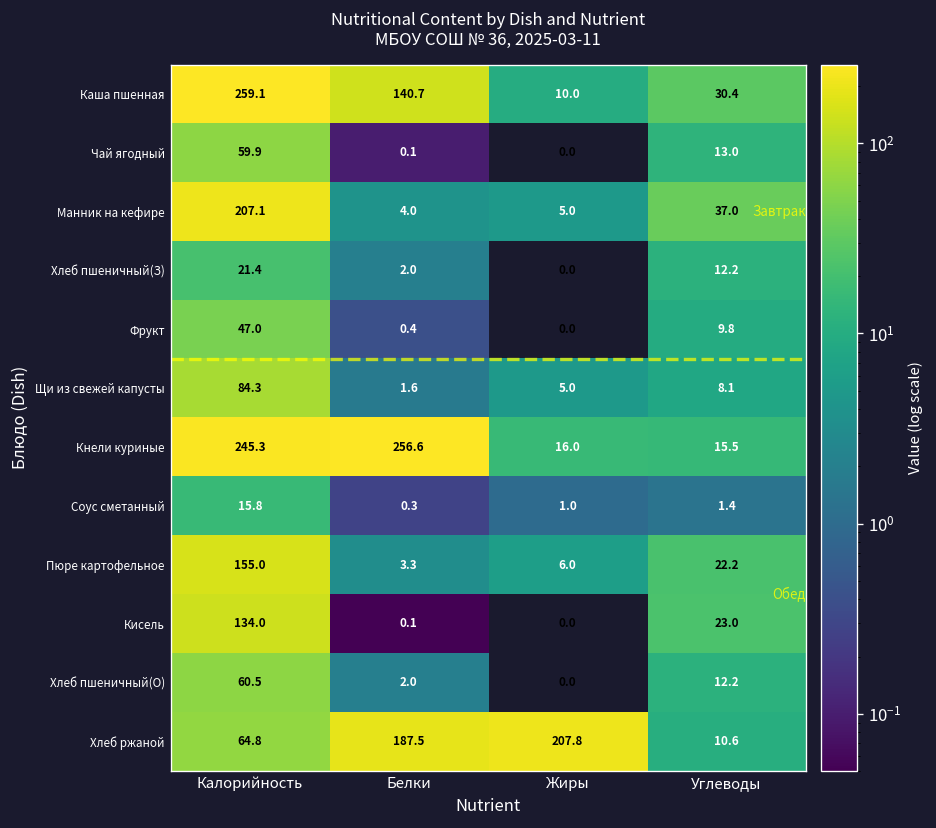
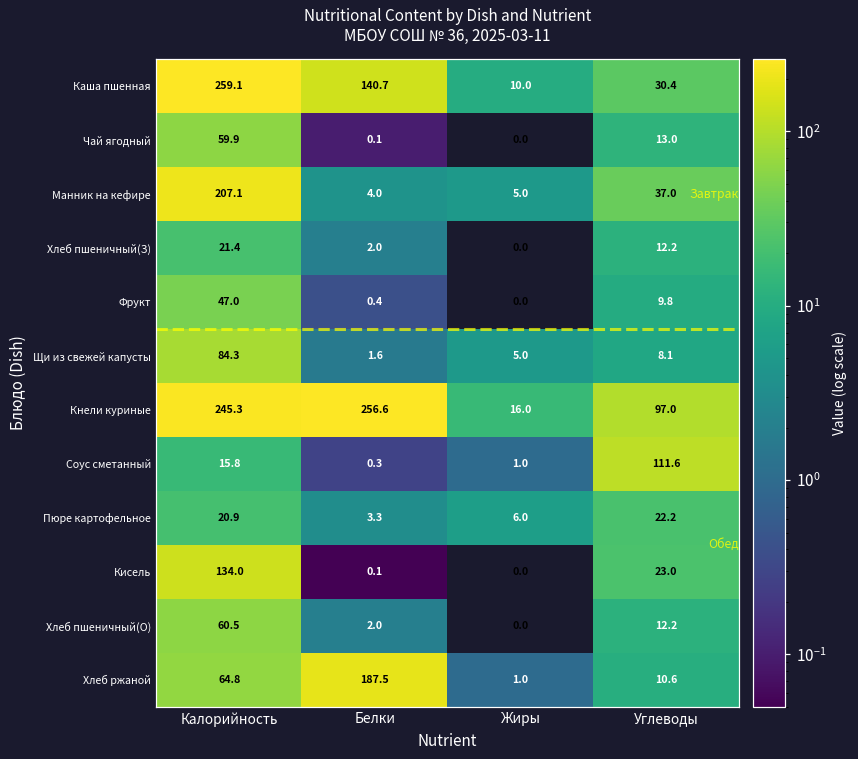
Кнели куриные, Углеводы: 15.5 -> 97.0
Соус сметанный, Углеводы: 1.4 -> 111.6
Пюре картофельное, Калорийность: 155.0 -> 20.9
Хлеб ржаной, Жиры: 207.8 -> 1.0
